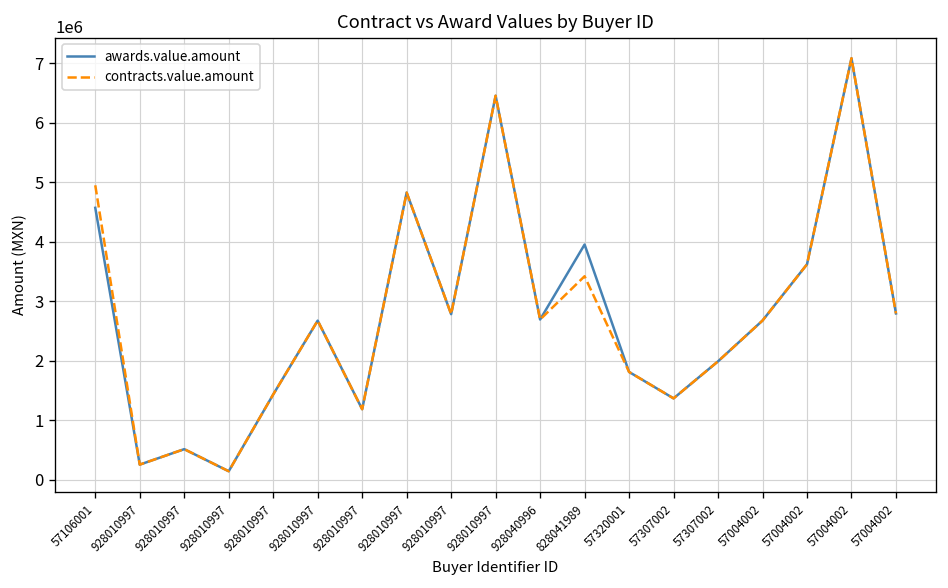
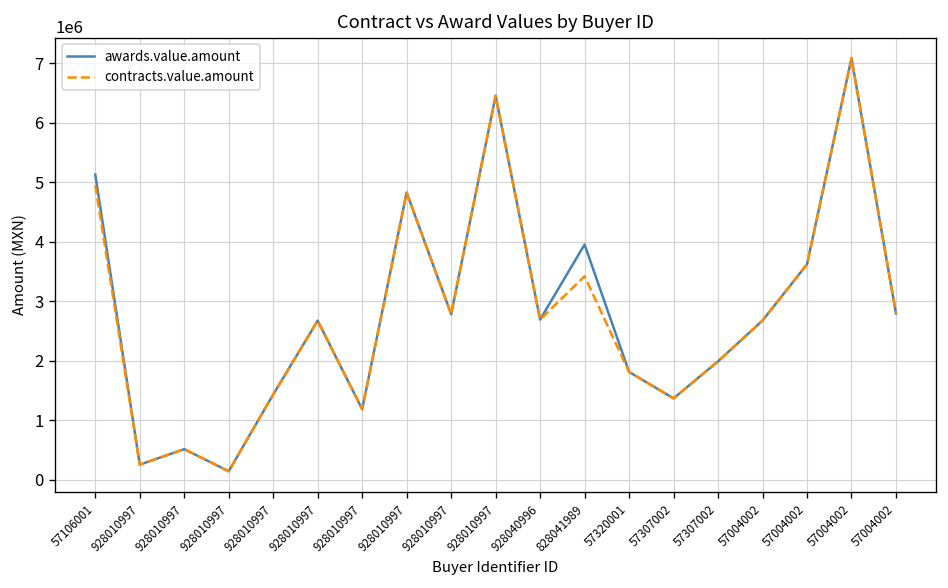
awards.value.amount, 57106001: 4600000 -> 5100000
